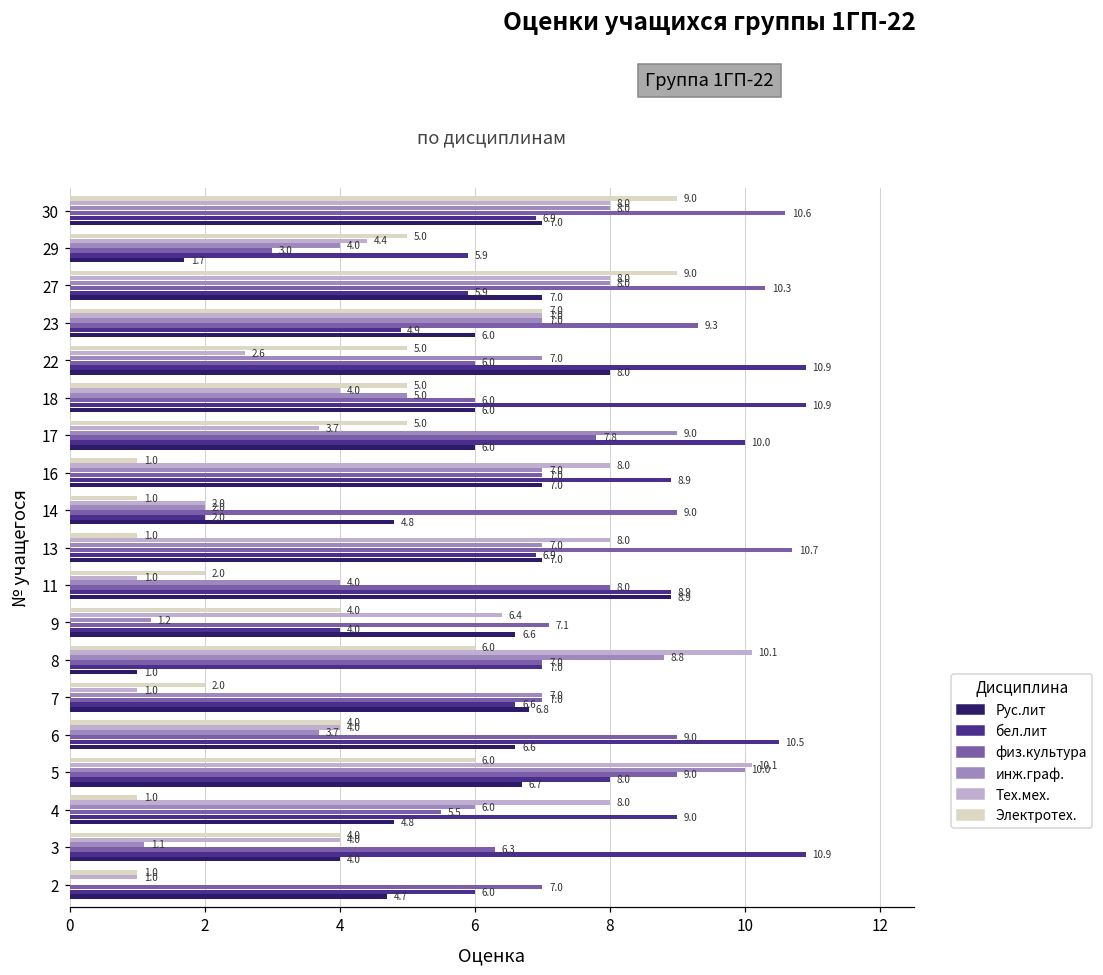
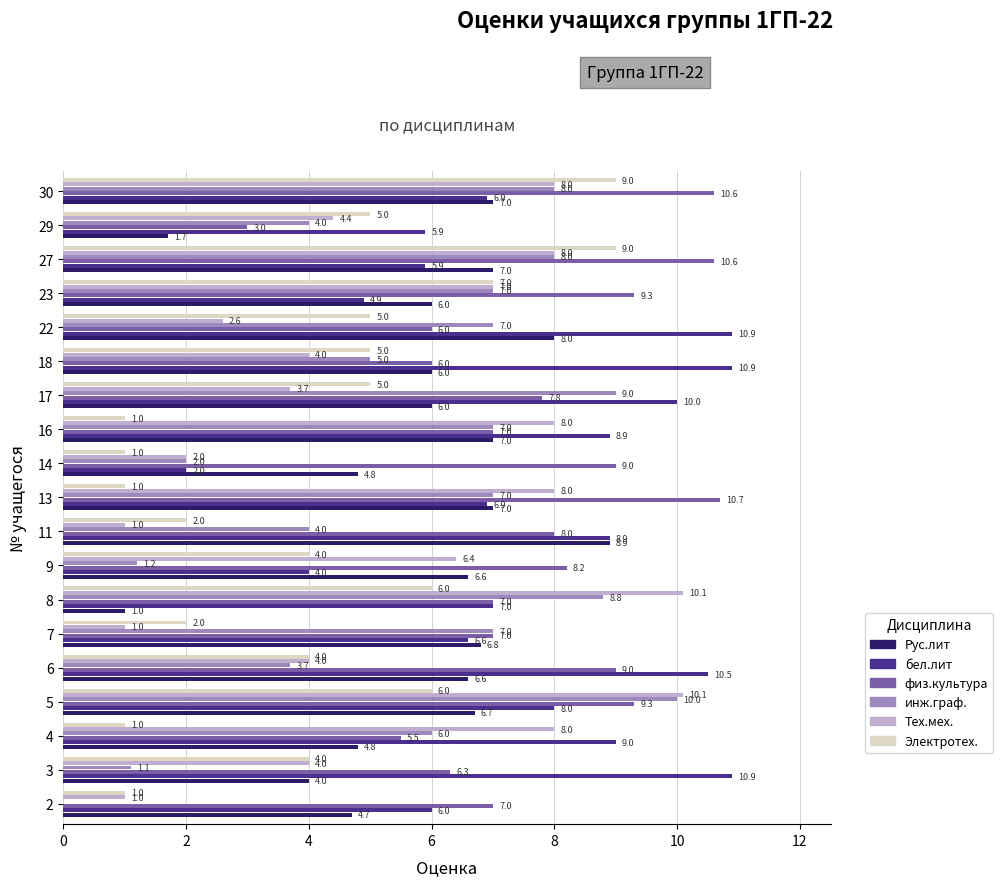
физ.культура, 27: 10.3 -> 10.6
физ.культура, 9: 7.1 -> 8.2
физ.культура, 5: 9.0 -> 9.3
